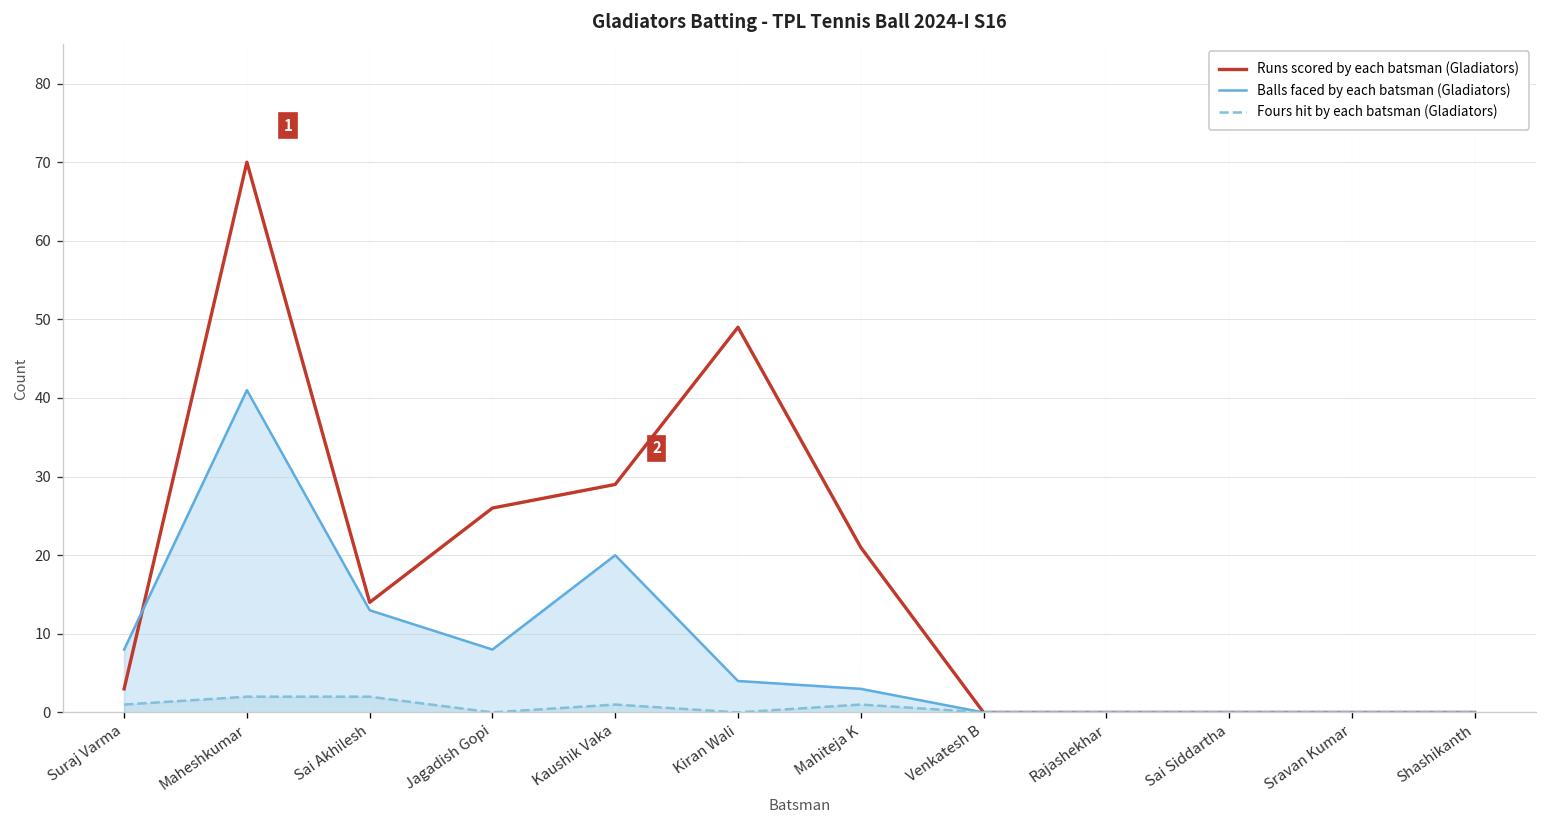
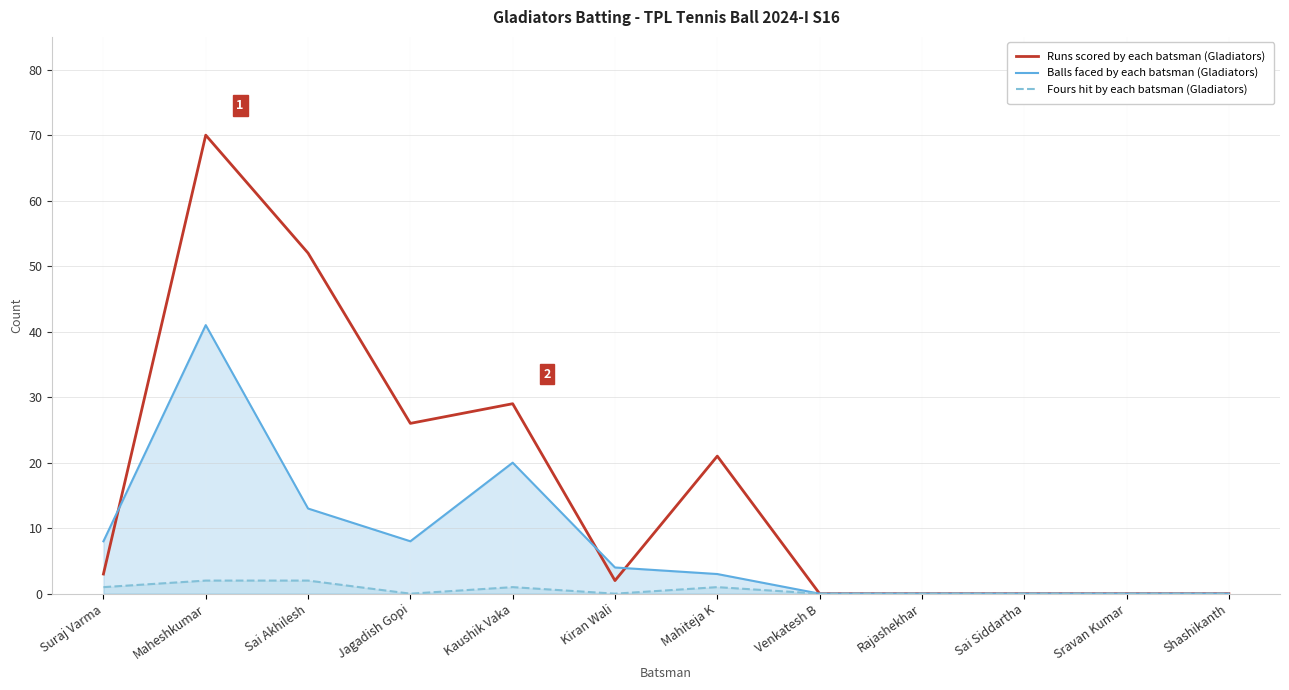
Runs scored by each batsman (Gladiators), Sai Akhilesh: 14 -> 52
Runs scored by each batsman (Gladiators), Kiran Wali: 49 -> 2
